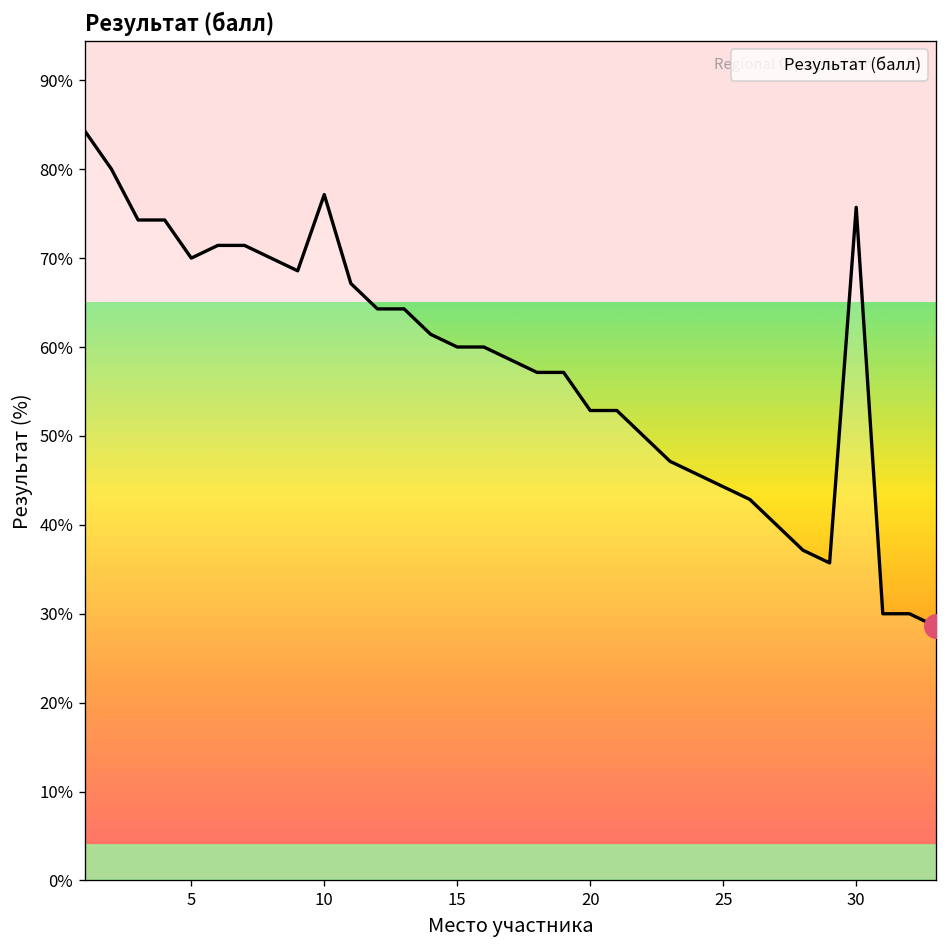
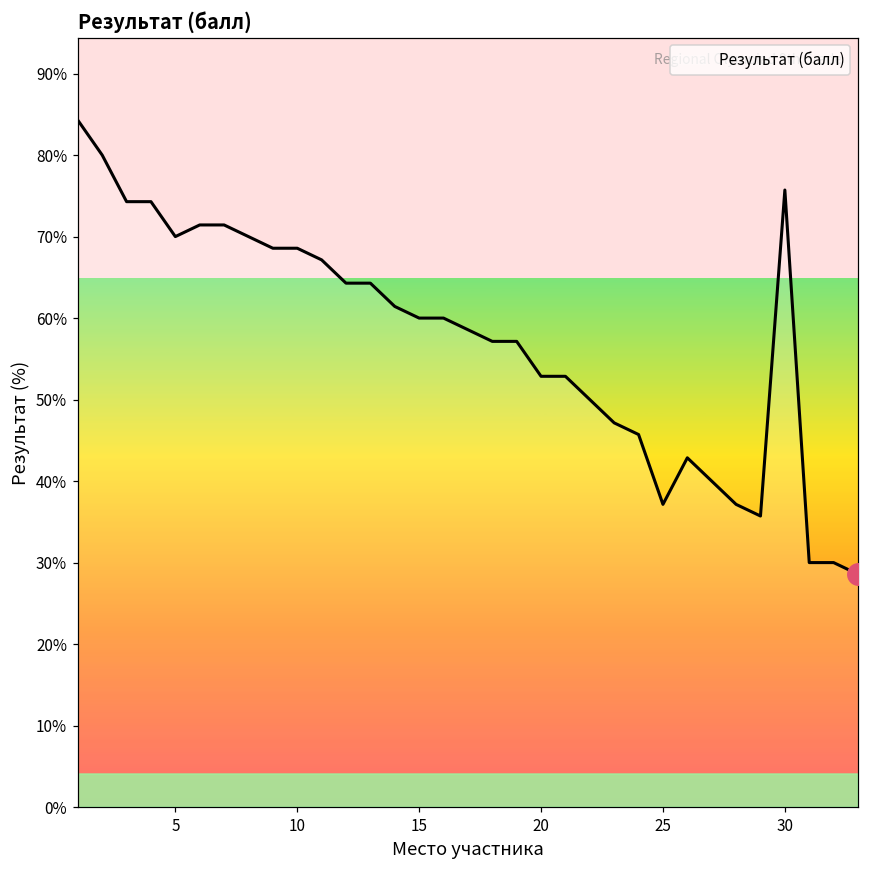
Результат (балл), 10: 77% -> 69%
Результат (балл), 25: 44% -> 37%
